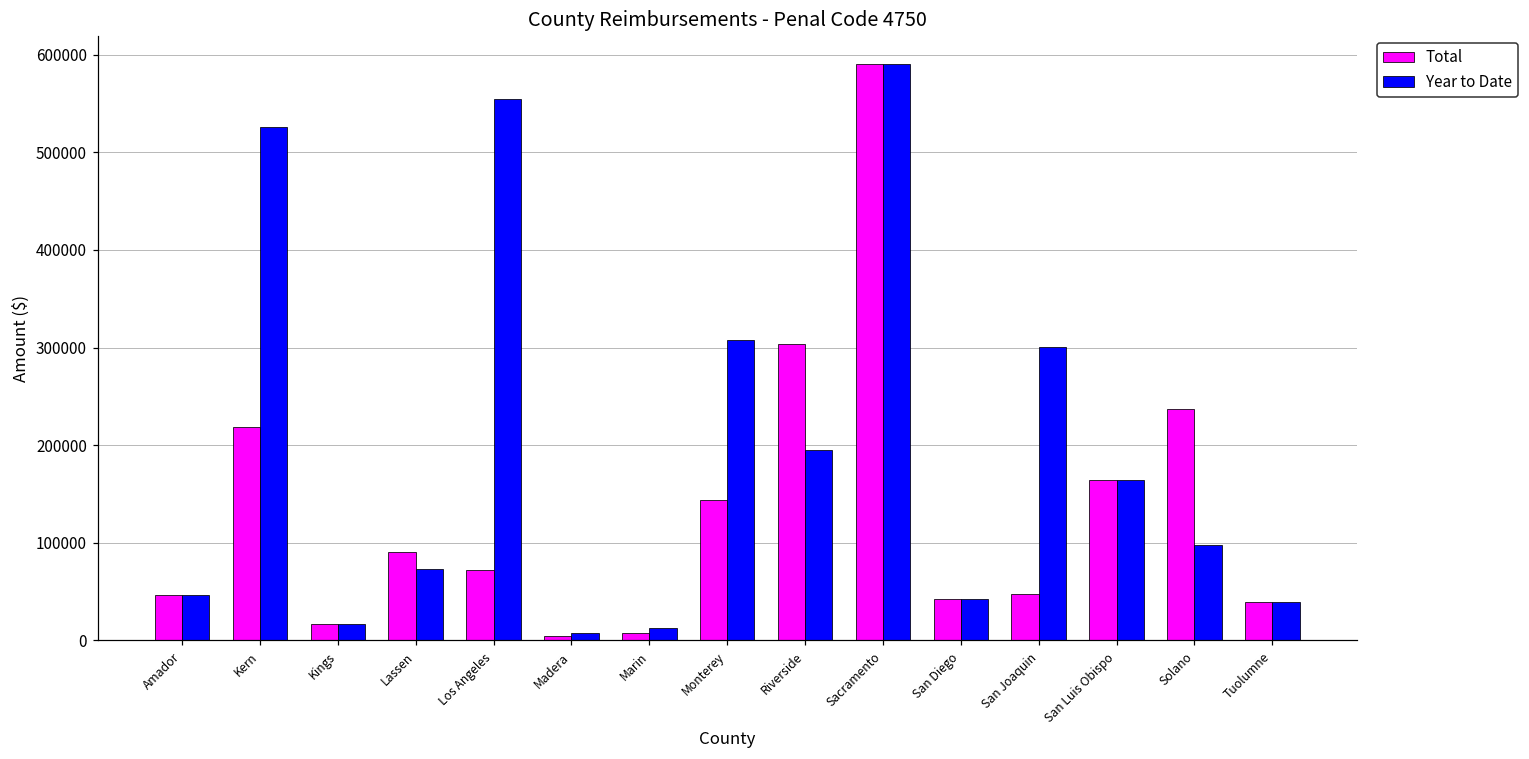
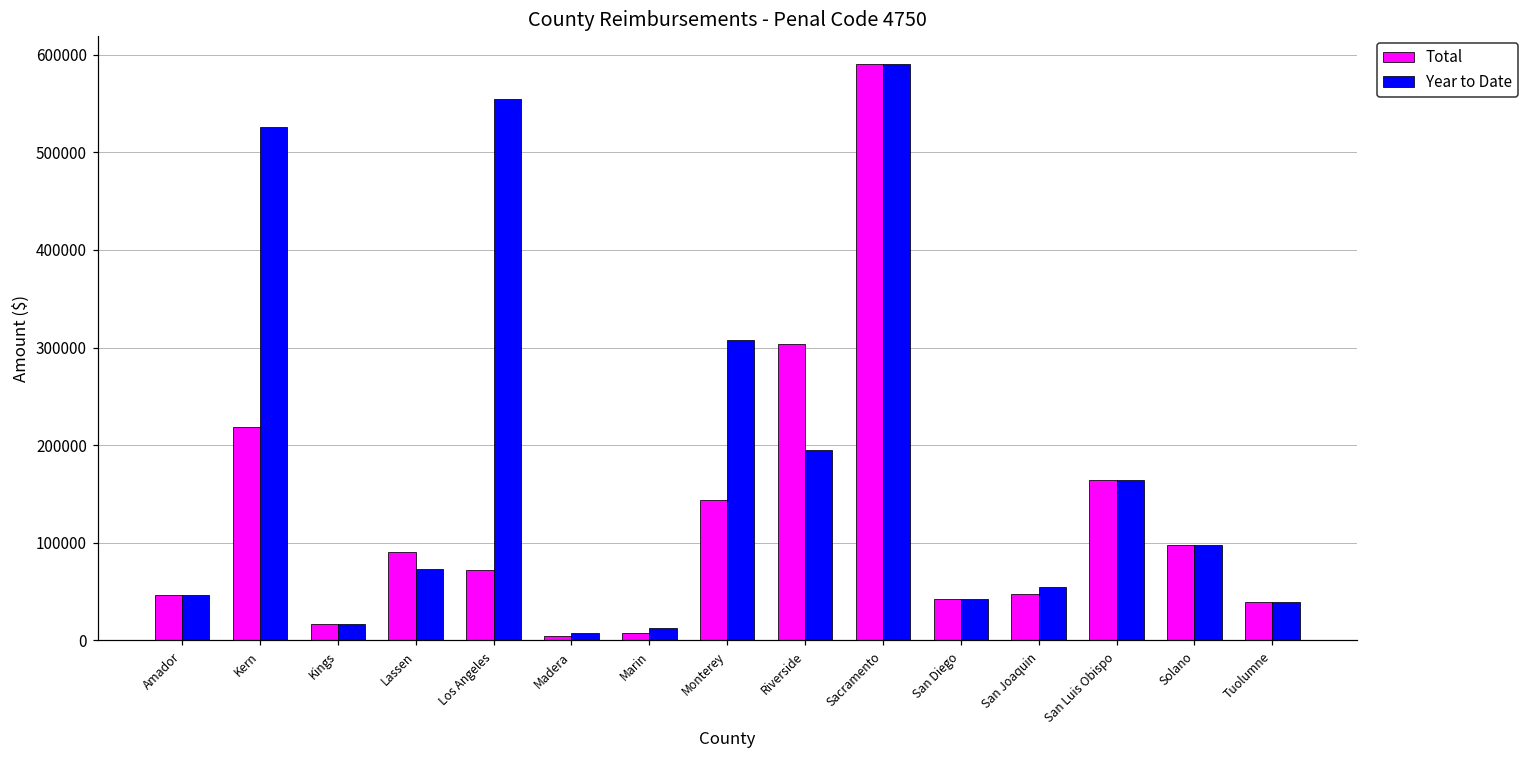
Year to Date, San Joaquin: 300000 -> 50000
Total, Solano: 240000 -> 100000
